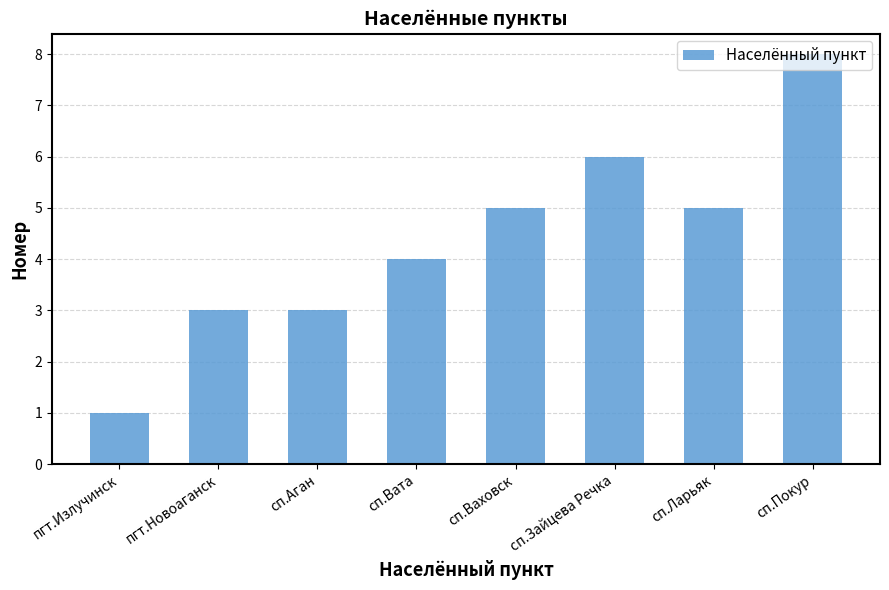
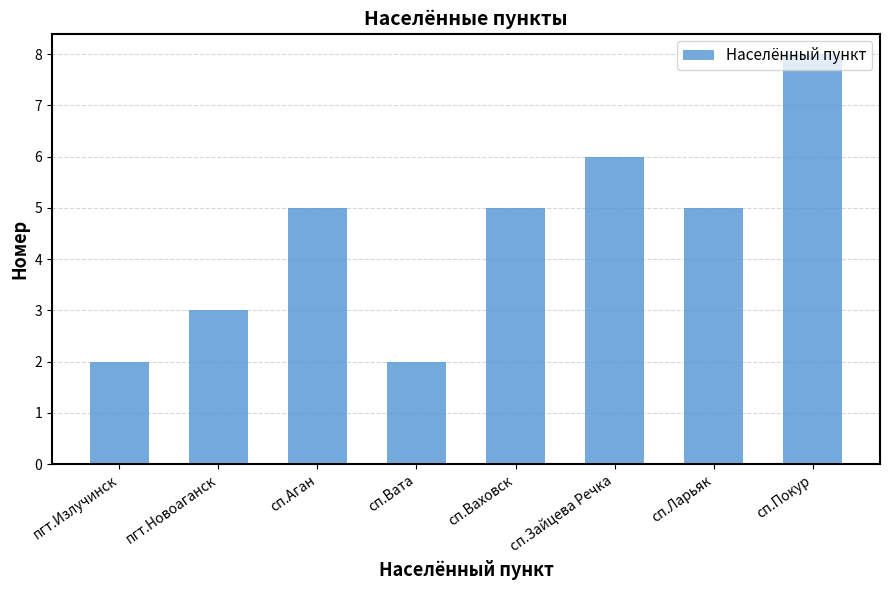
пгт.Излучинск: 1 -> 2
сп.Аган: 3 -> 5
сп.Вата: 4 -> 2
